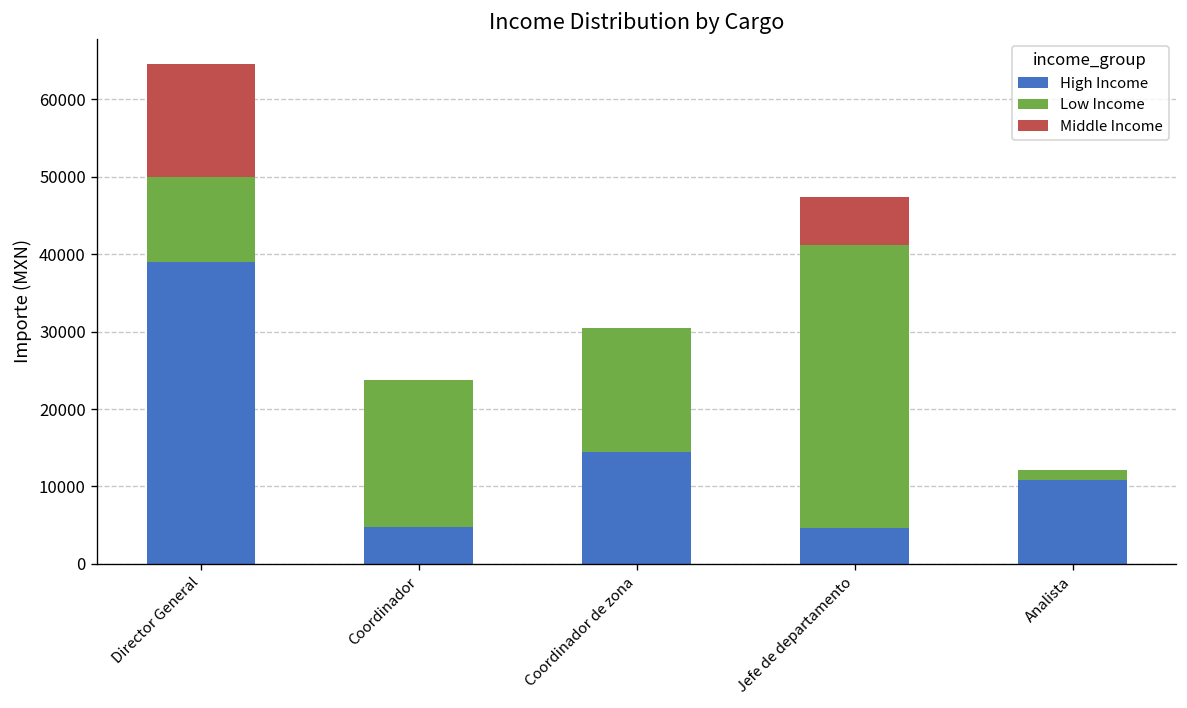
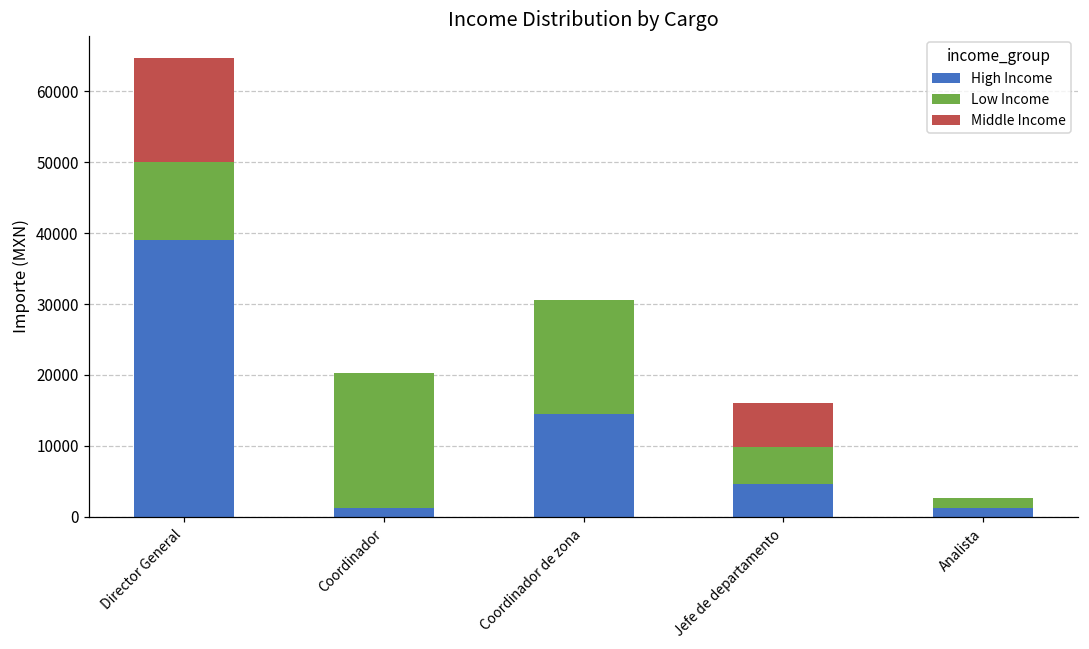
High Income, Coordinador: 5000 -> 1000
Low Income, Jefe de departamento: 37000 -> 5000
High Income, Analista: 11000 -> 1000
